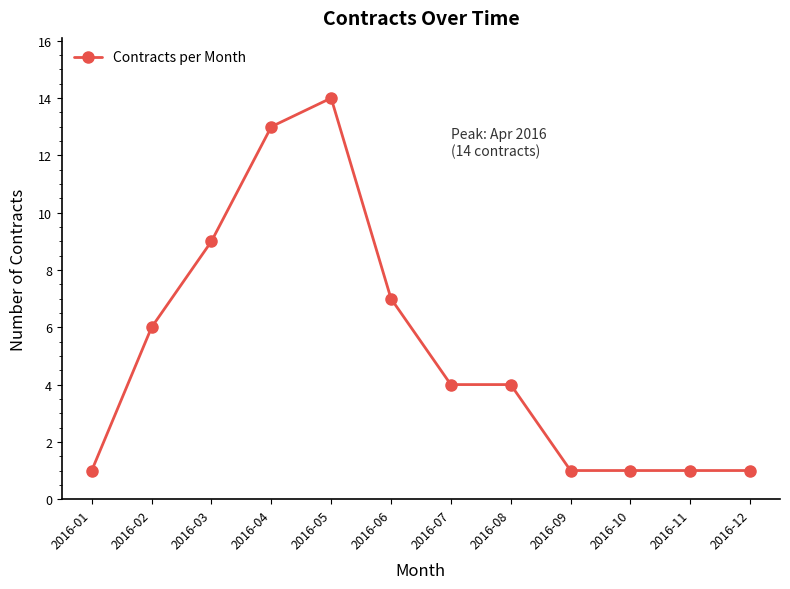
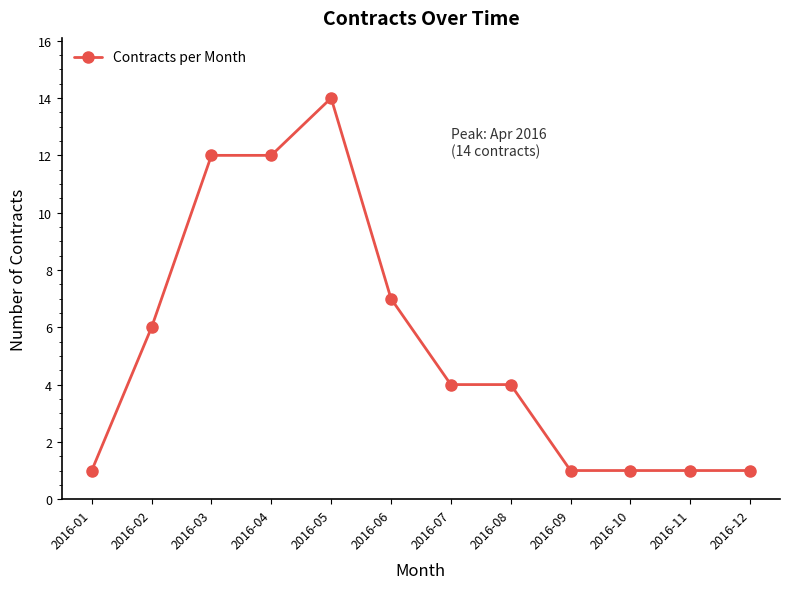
2016-03: 9 -> 12
2016-04: 13 -> 12
